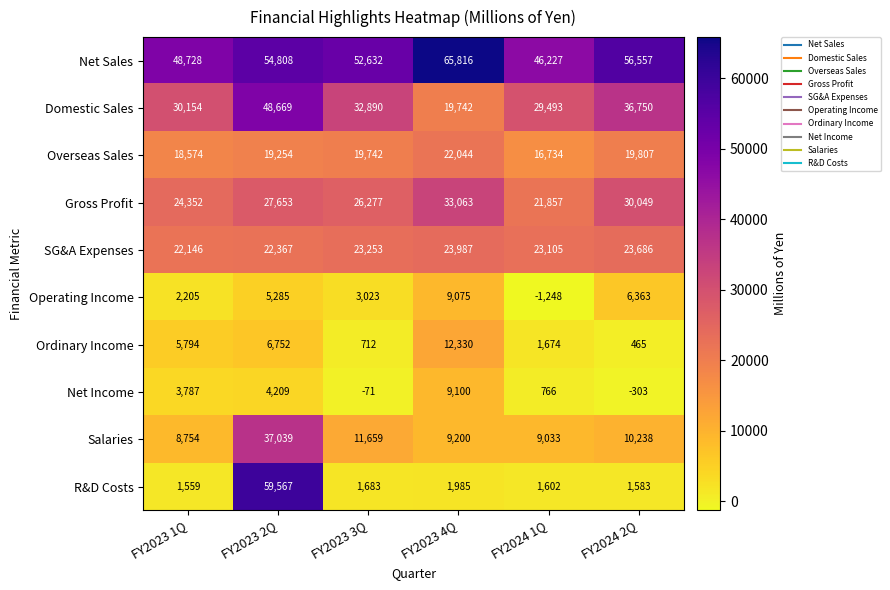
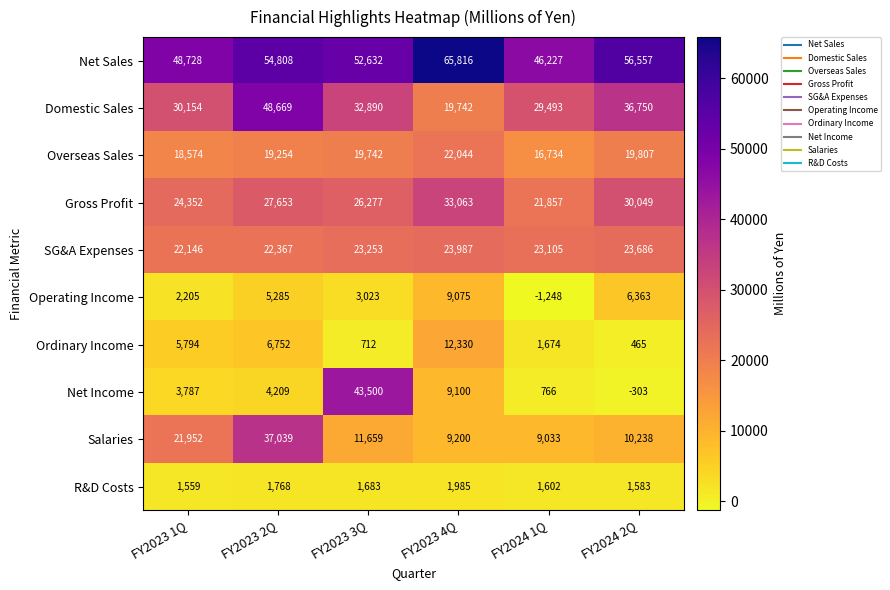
Net Income, FY2023 3Q: -71 -> 43,500
Salaries, FY2023 1Q: 8,754 -> 21,952
R&D Costs, FY2023 2Q: 59,567 -> 1,768
